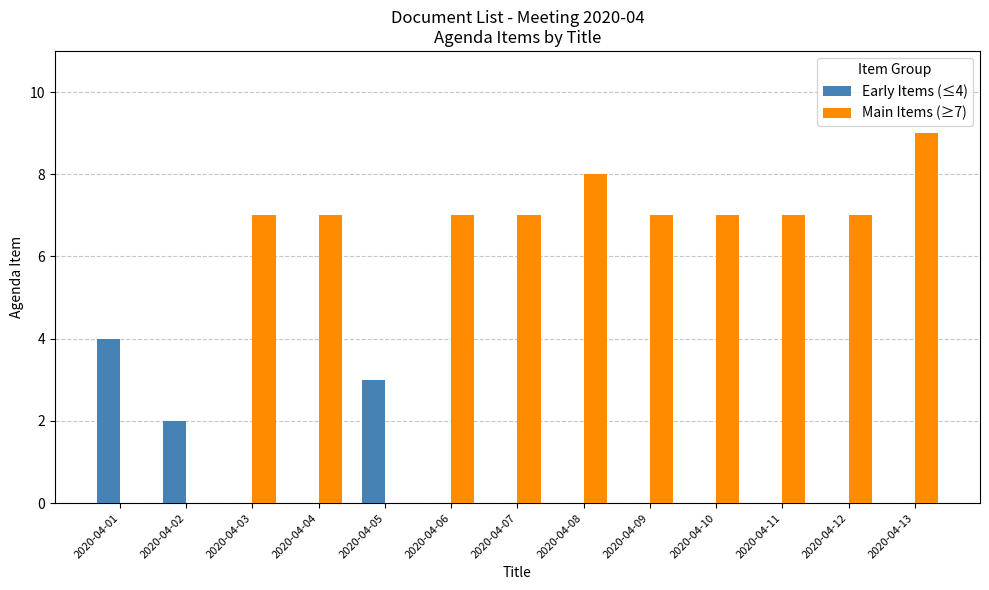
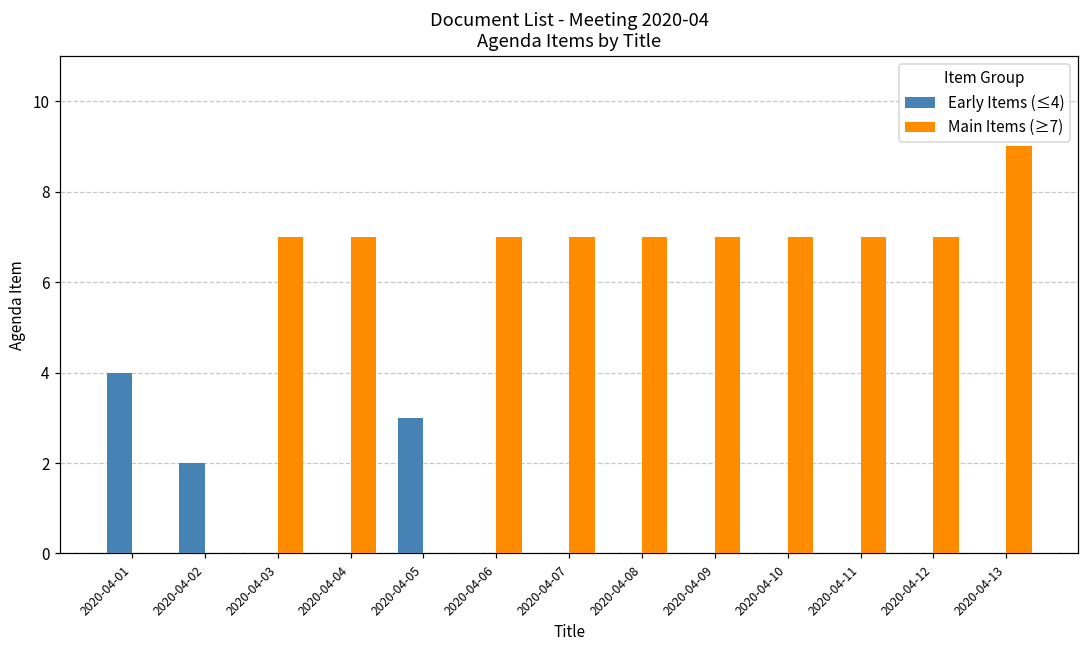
Main Items (≥7), 2020-04-08: 8 -> 7
